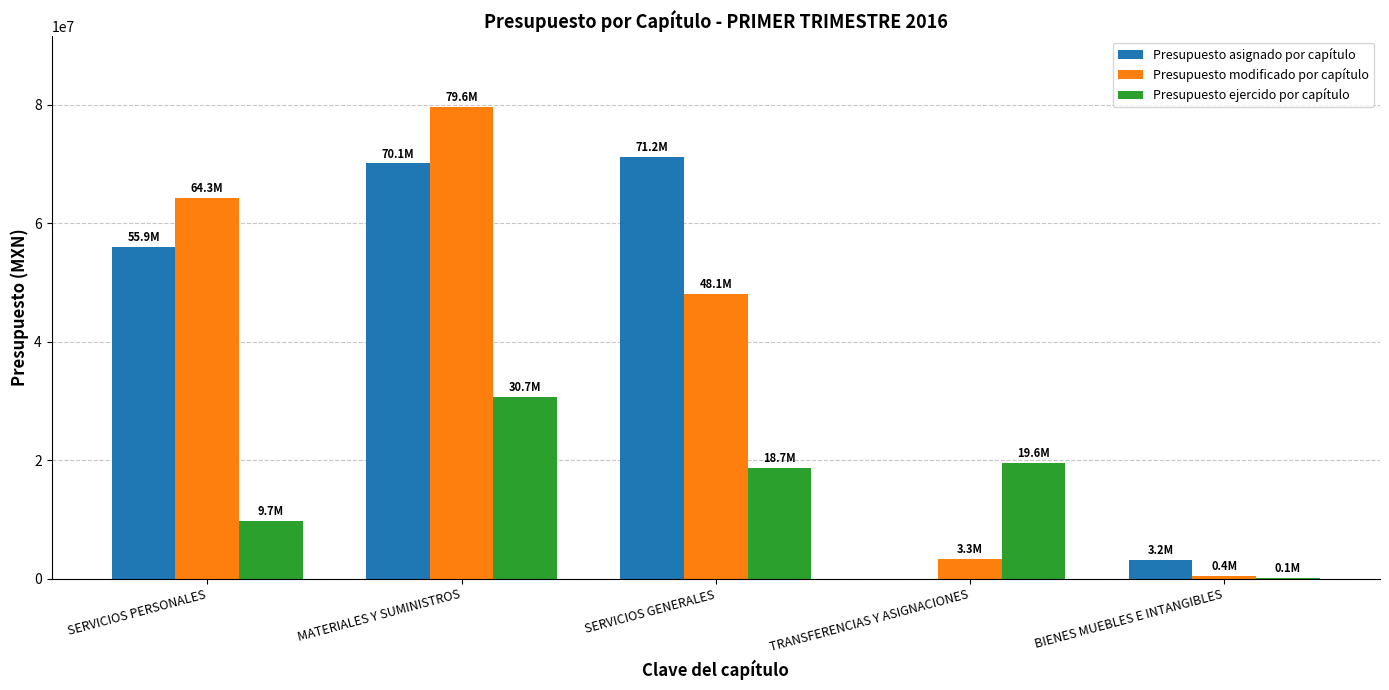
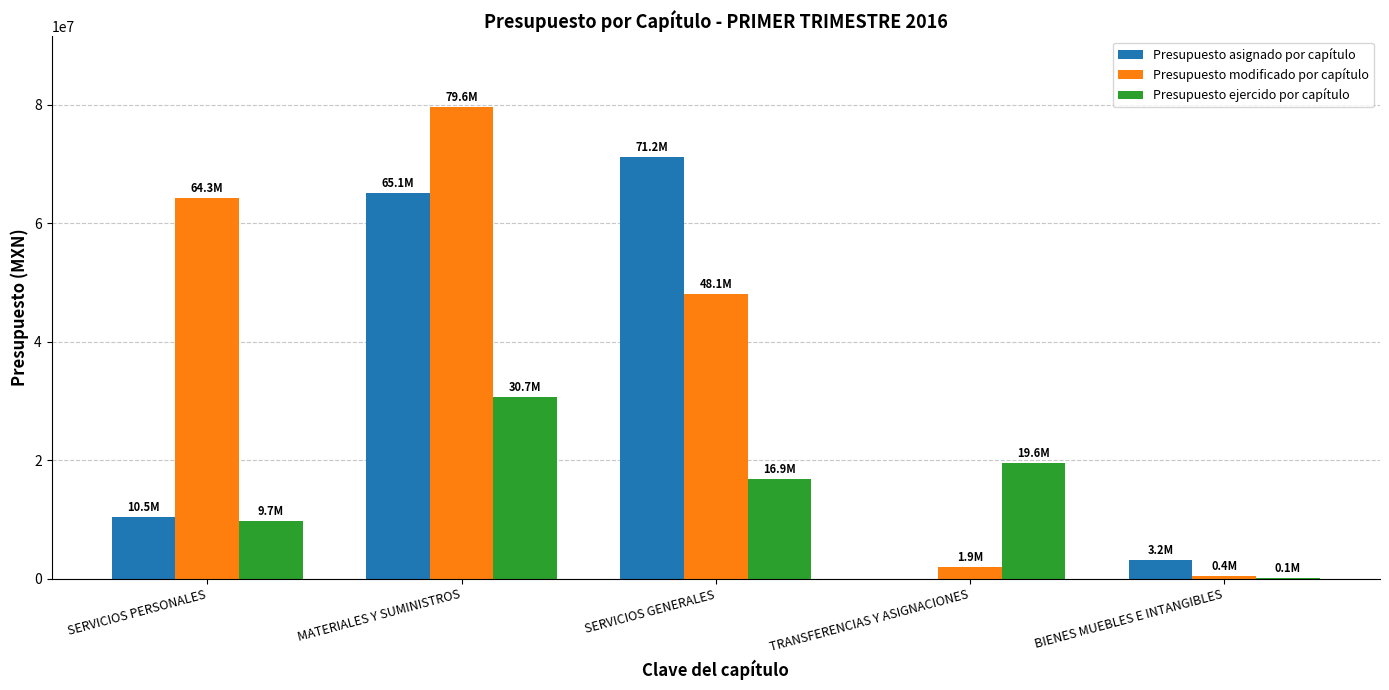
Presupuesto asignado por capítulo, SERVICIOS PERSONALES: 55.9M -> 10.5M
Presupuesto asignado por capítulo, MATERIALES Y SUMINISTROS: 70.1M -> 65.1M
Presupuesto ejercido por capítulo, SERVICIOS GENERALES: 18.7M -> 16.9M
Presupuesto modificado por capítulo, TRANSFERENCIAS Y ASIGNACIONES: 3.3M -> 1.9M
